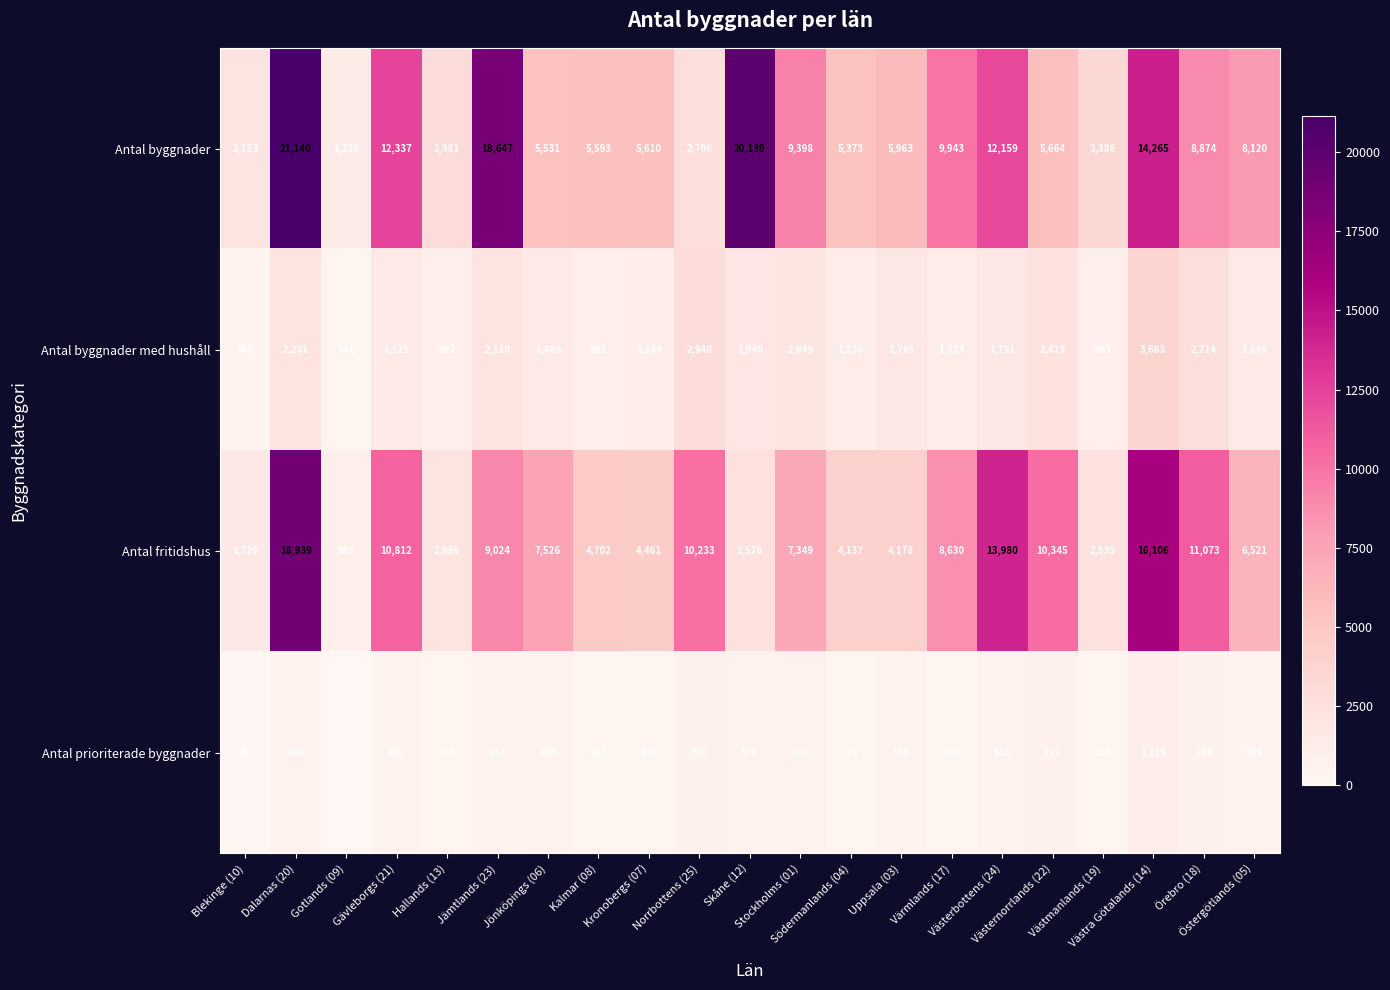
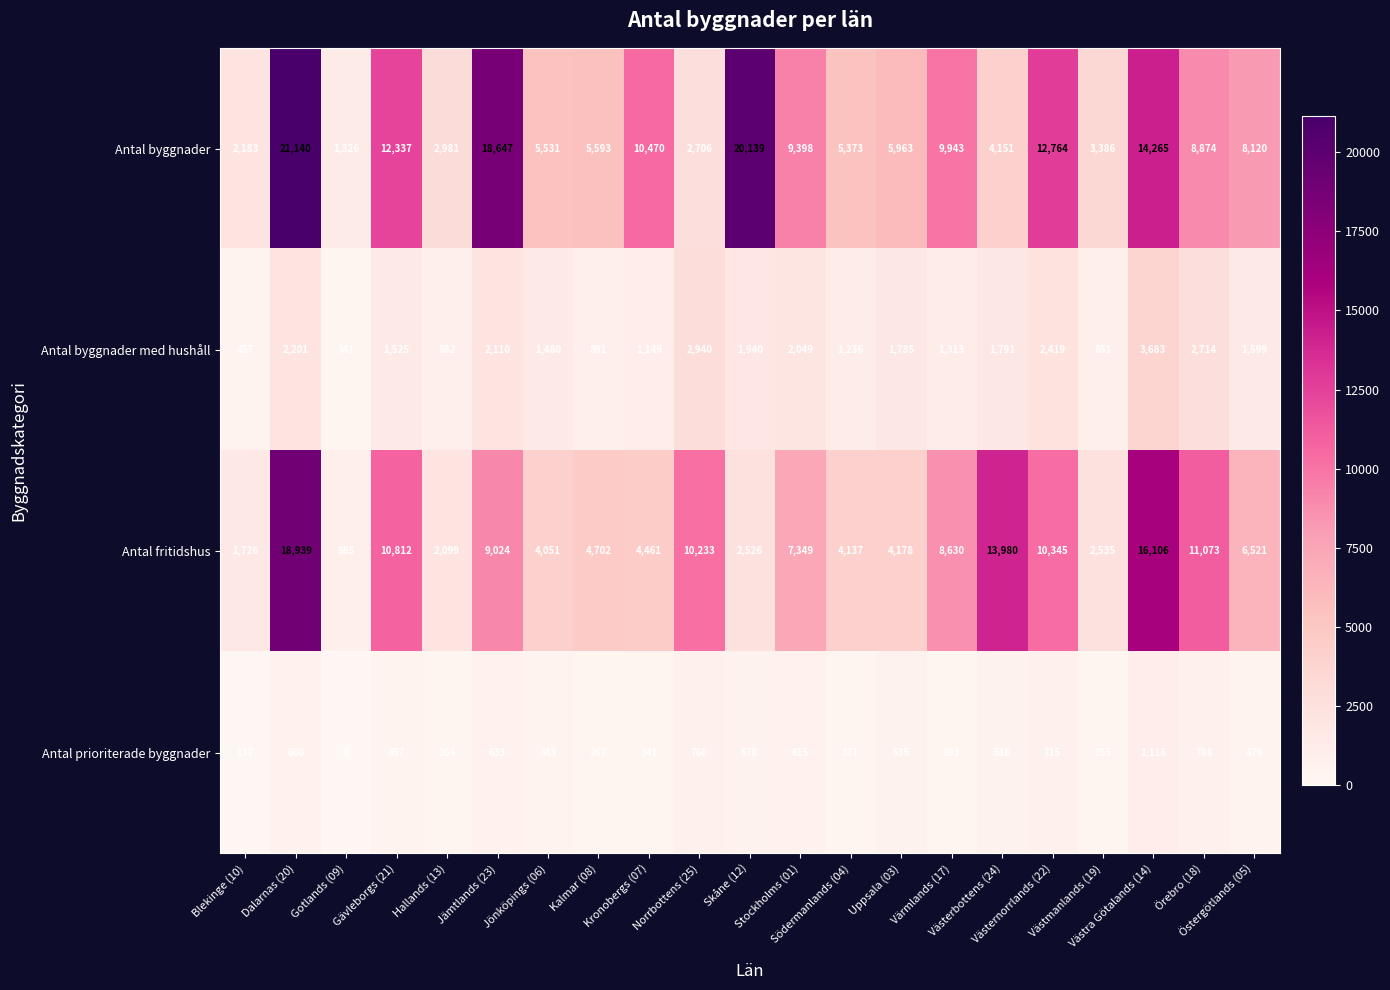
Antal byggnader, Kronobergs (07): 5,610 -> 10,470
Antal byggnader, Västerbottens (24): 12,159 -> 4,151
Antal byggnader, Västernorrlands (22): 5,664 -> 12,764
Antal fritidshus, Jönköpings (06): 7,526 -> 4,051
